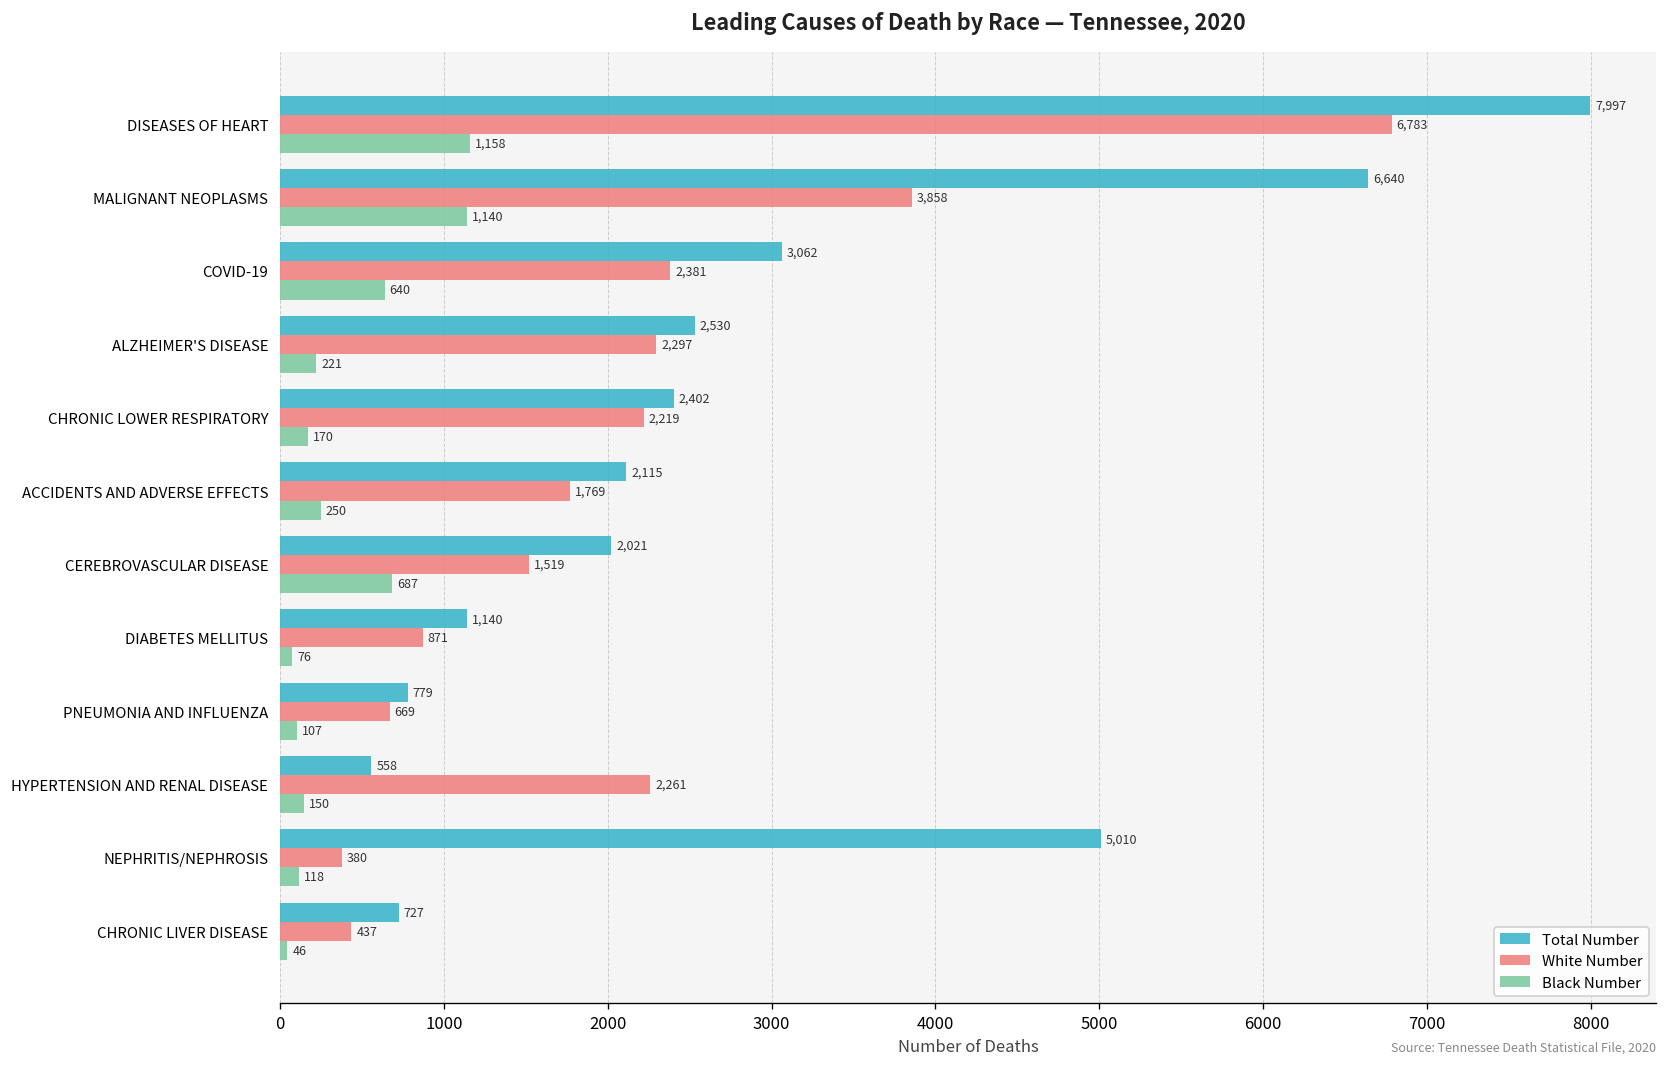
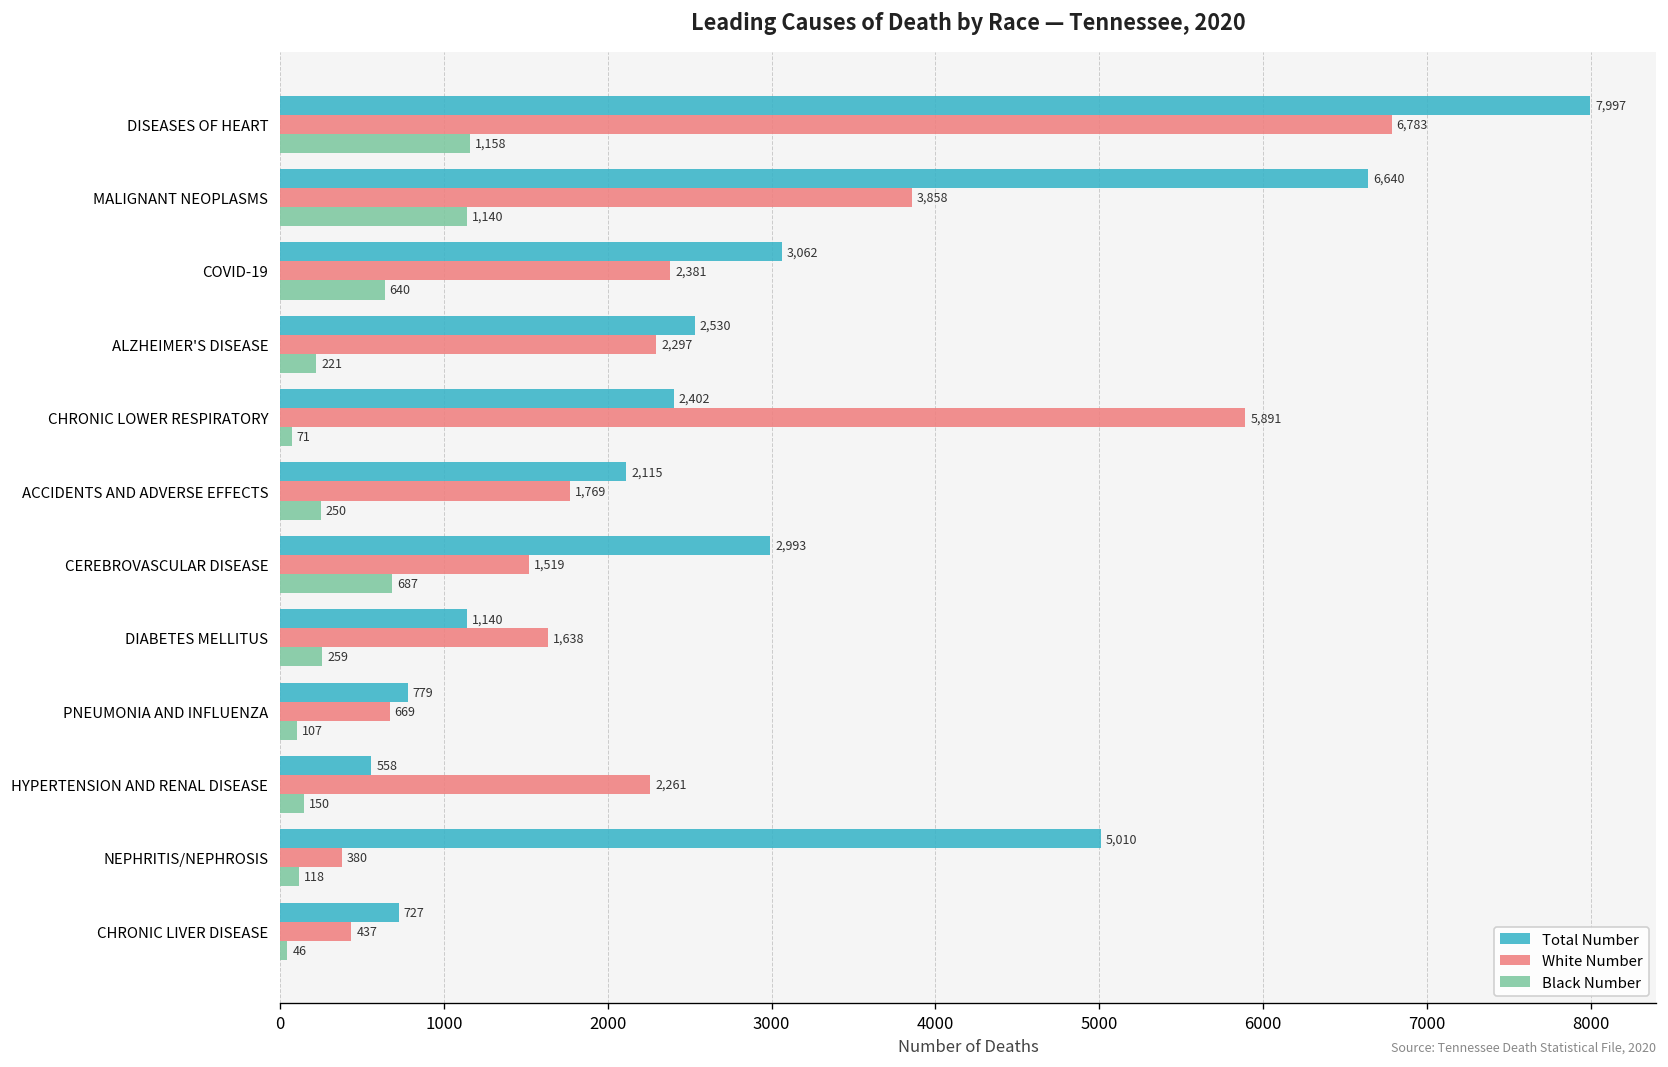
White Number, CHRONIC LOWER RESPIRATORY: 2,219 -> 5,891
Black Number, CHRONIC LOWER RESPIRATORY: 170 -> 71
Total Number, CEREBROVASCULAR DISEASE: 2,021 -> 2,993
White Number, DIABETES MELLITUS: 871 -> 1,638
Black Number, DIABETES MELLITUS: 76 -> 259
